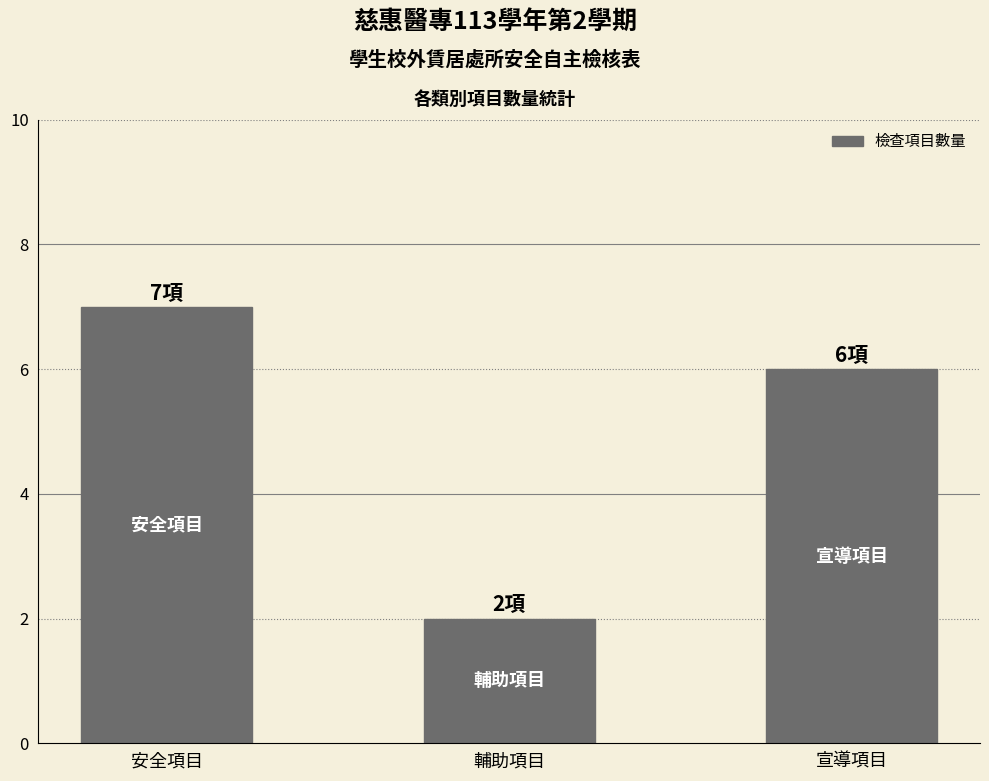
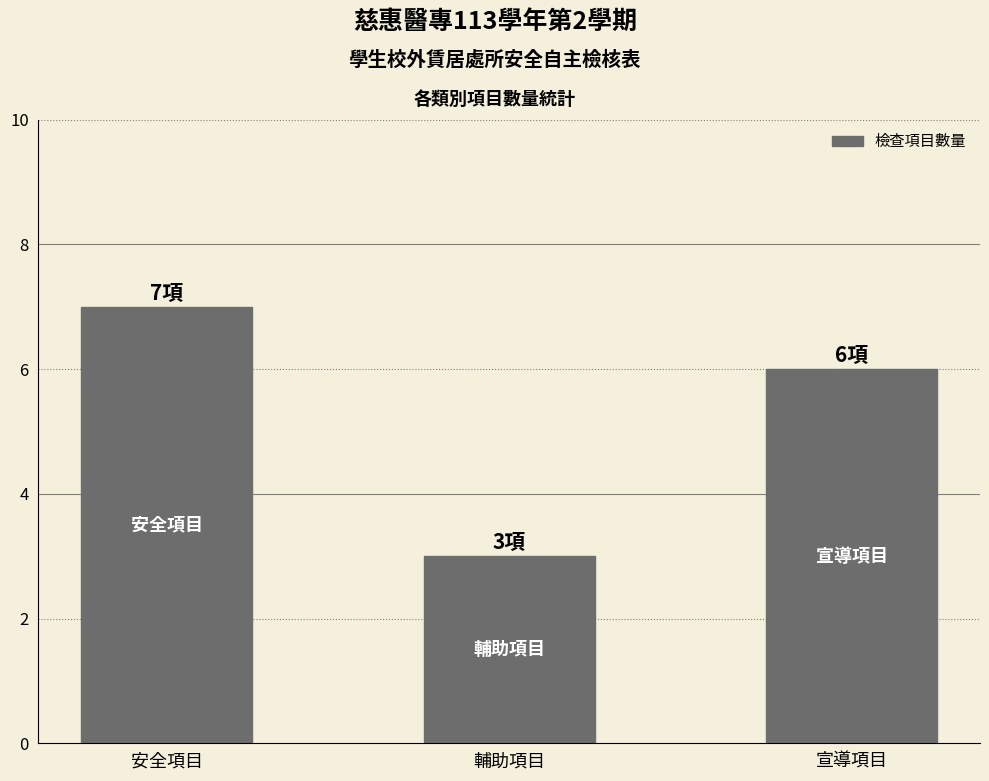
輔助項目: 2項 -> 3項
